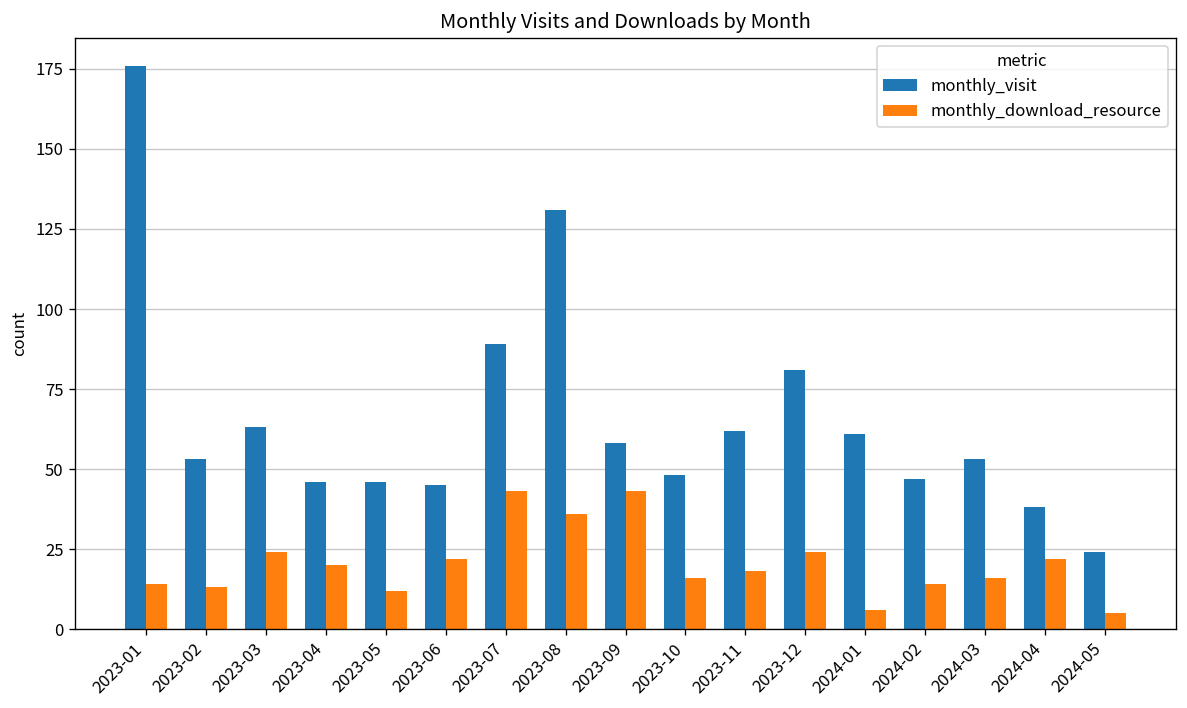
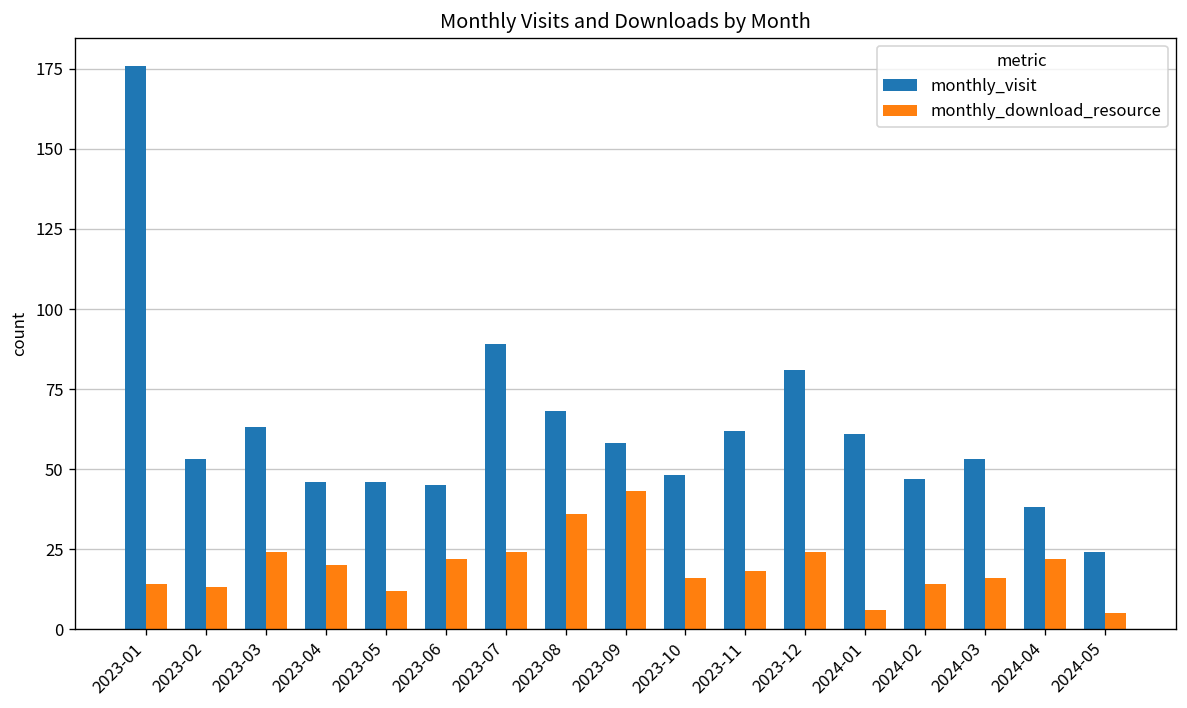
monthly_download_resource, 2023-07: 43 -> 24
monthly_visit, 2023-08: 131 -> 68
